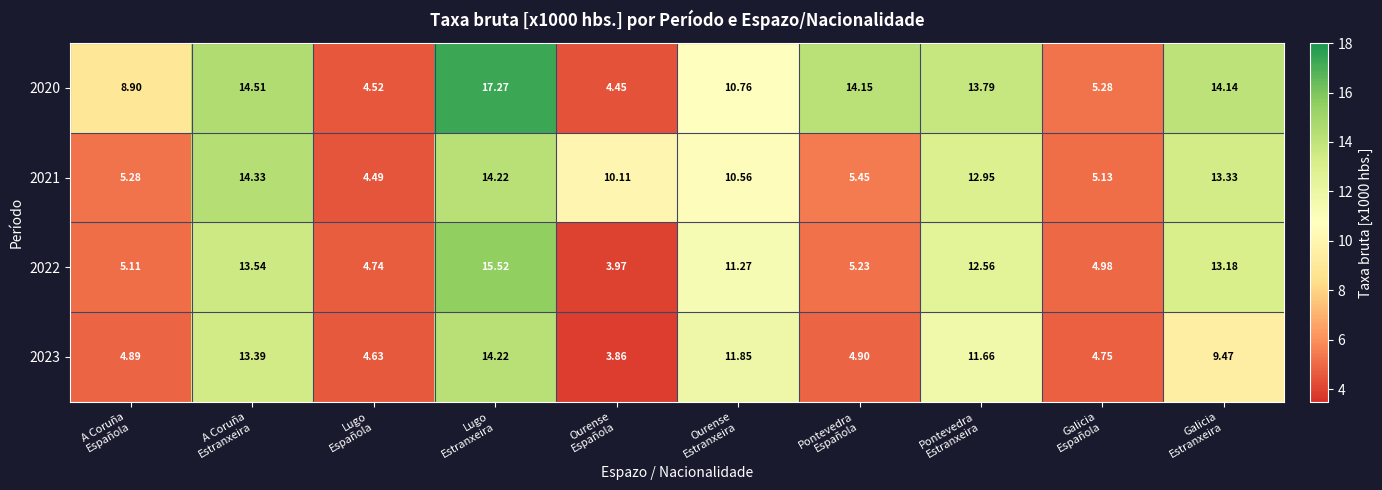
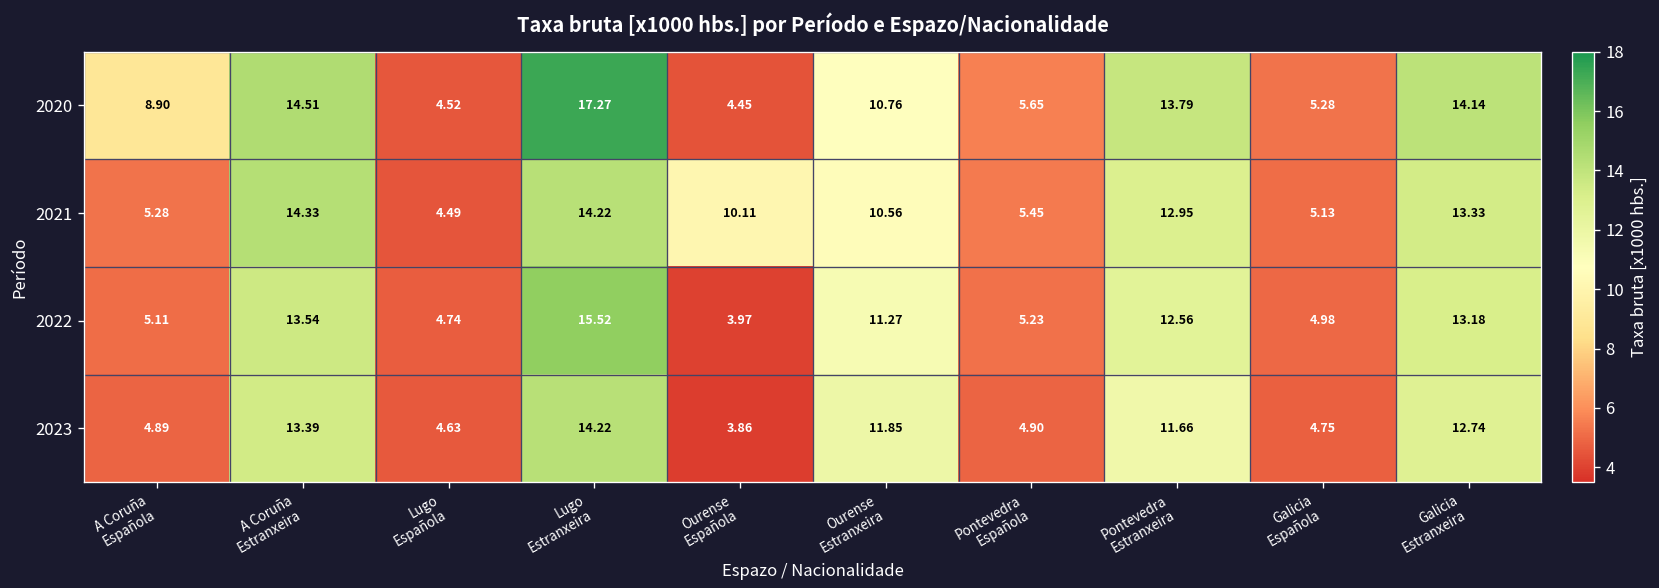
2020, Pontevedra Española: 14.15 -> 5.65
2023, Galicia Estranxeira: 9.47 -> 12.74
